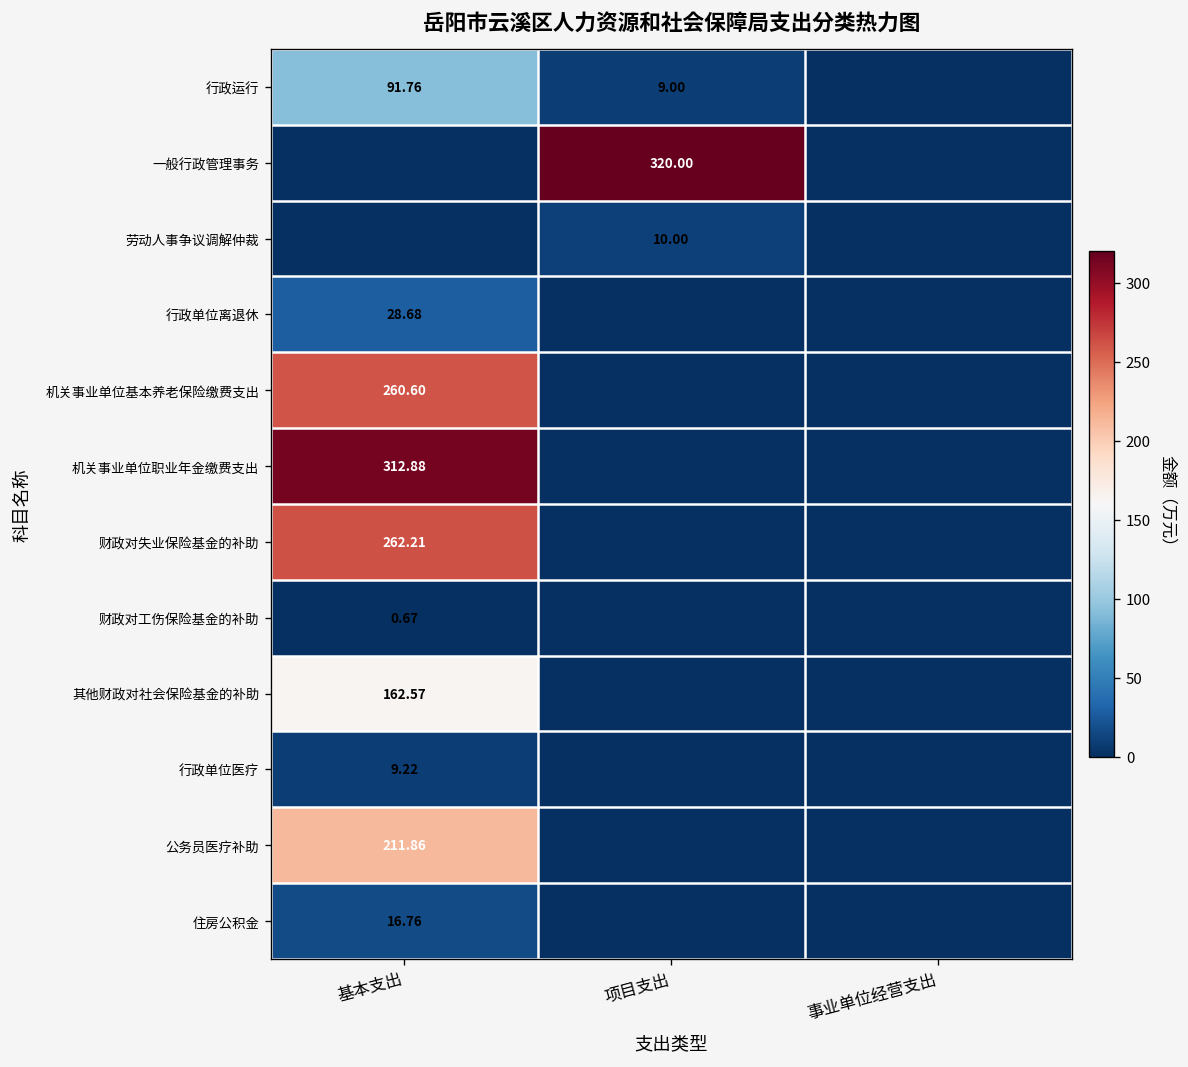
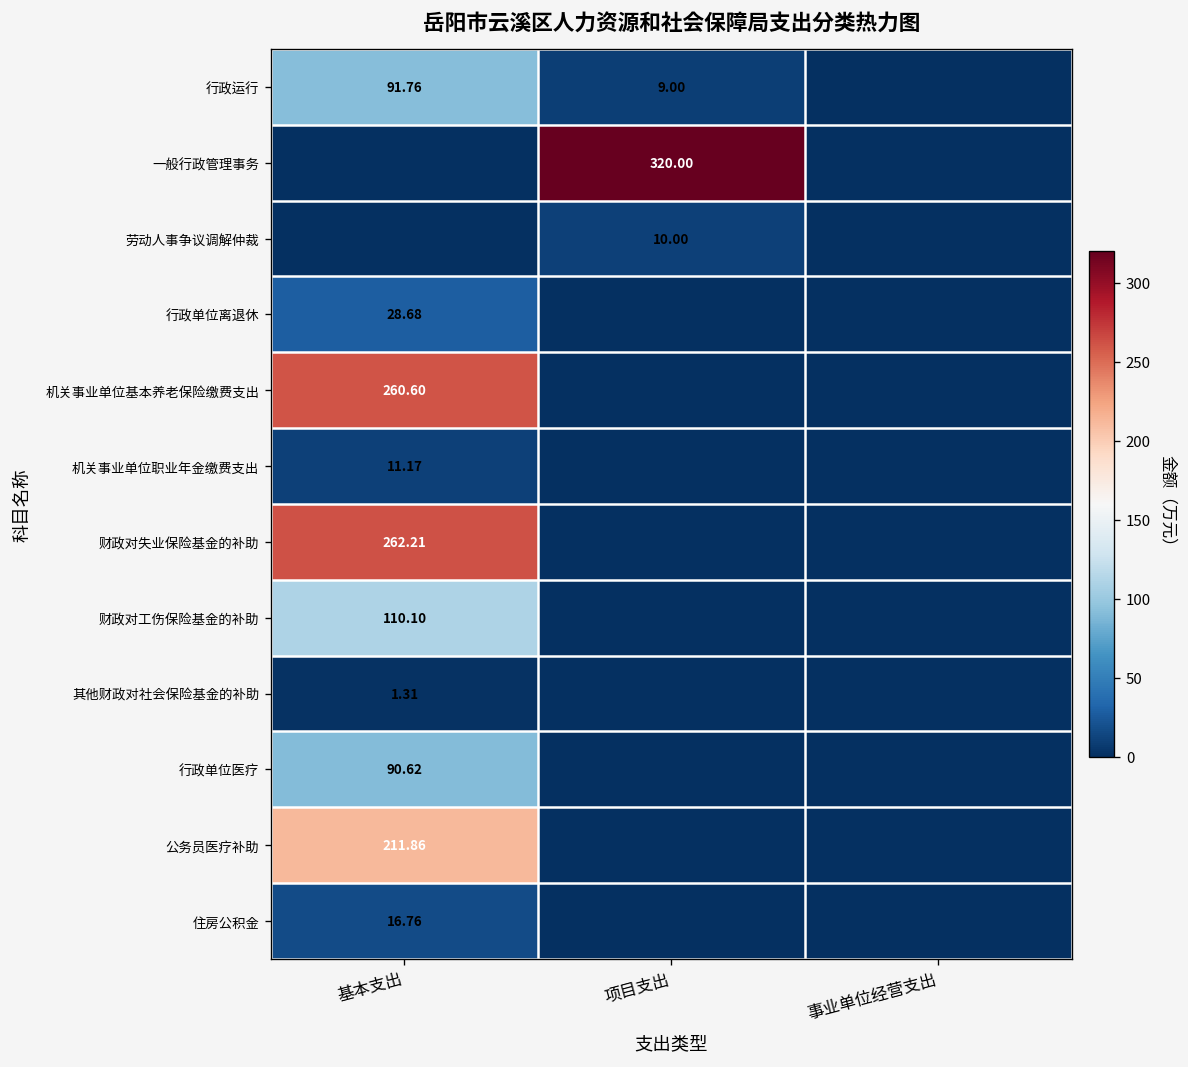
机关事业单位职业年金缴费支出, 基本支出: 312.88 -> 11.17
财政对工伤保险基金的补助, 基本支出: 0.67 -> 110.10
其他财政对社会保险基金的补助, 基本支出: 162.57 -> 1.31
行政单位医疗, 基本支出: 9.22 -> 90.62
